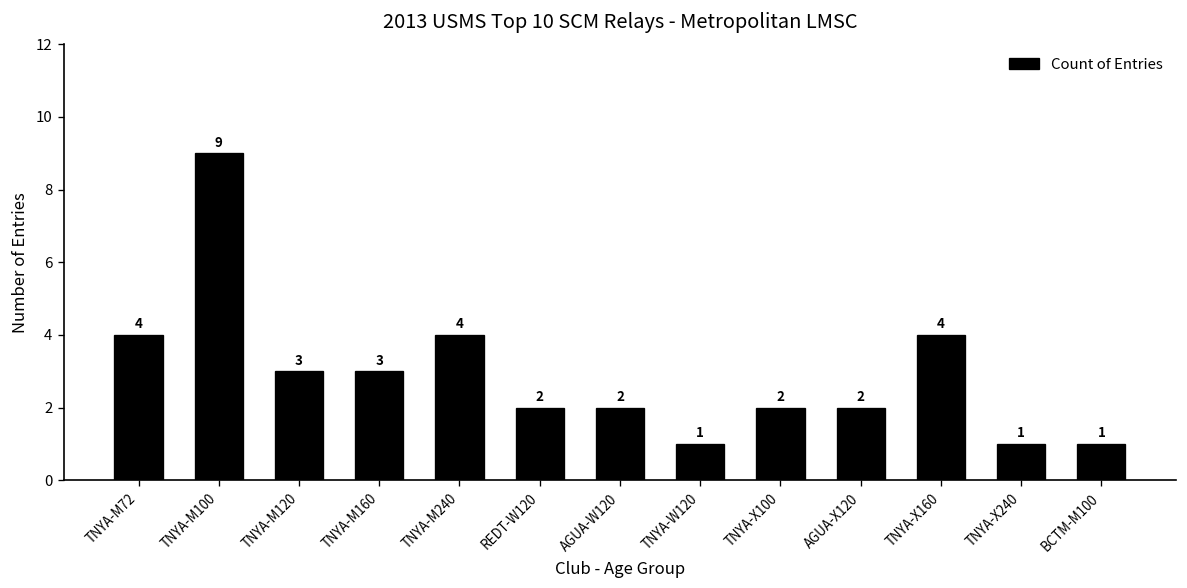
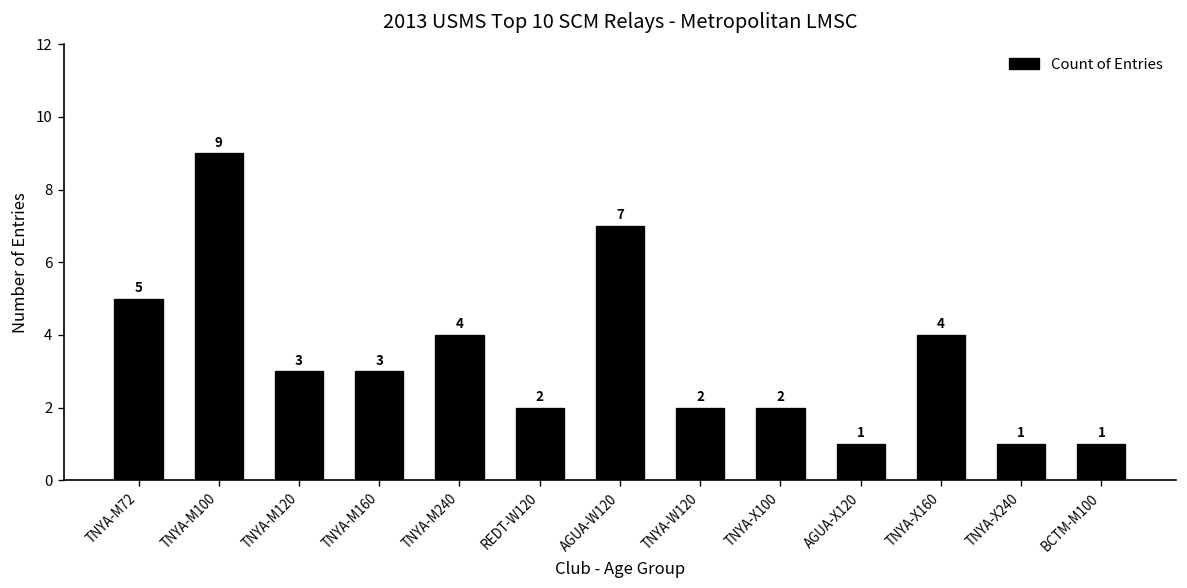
TNYA-M72: 4 -> 5
AGUA-W120: 2 -> 7
TNYA-W120: 1 -> 2
AGUA-X120: 2 -> 1
